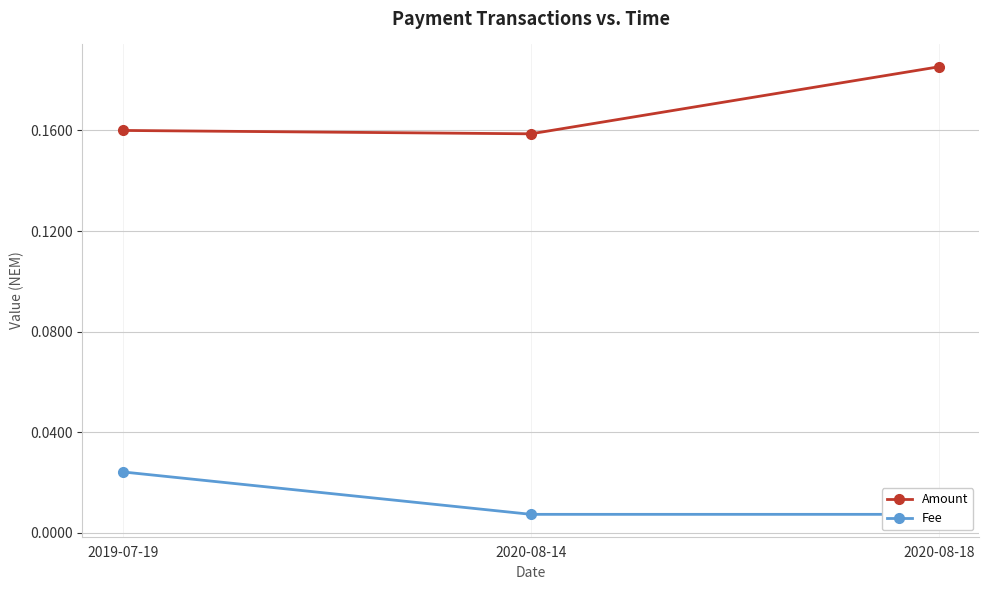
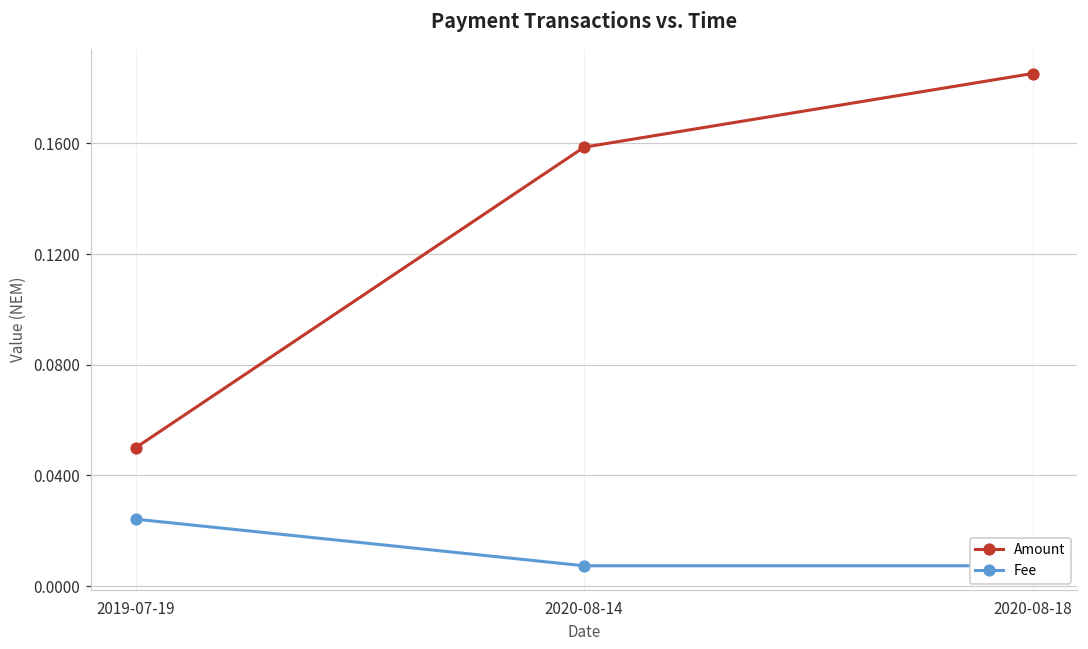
Amount, 2019-07-19: 0.16 -> 0.05
